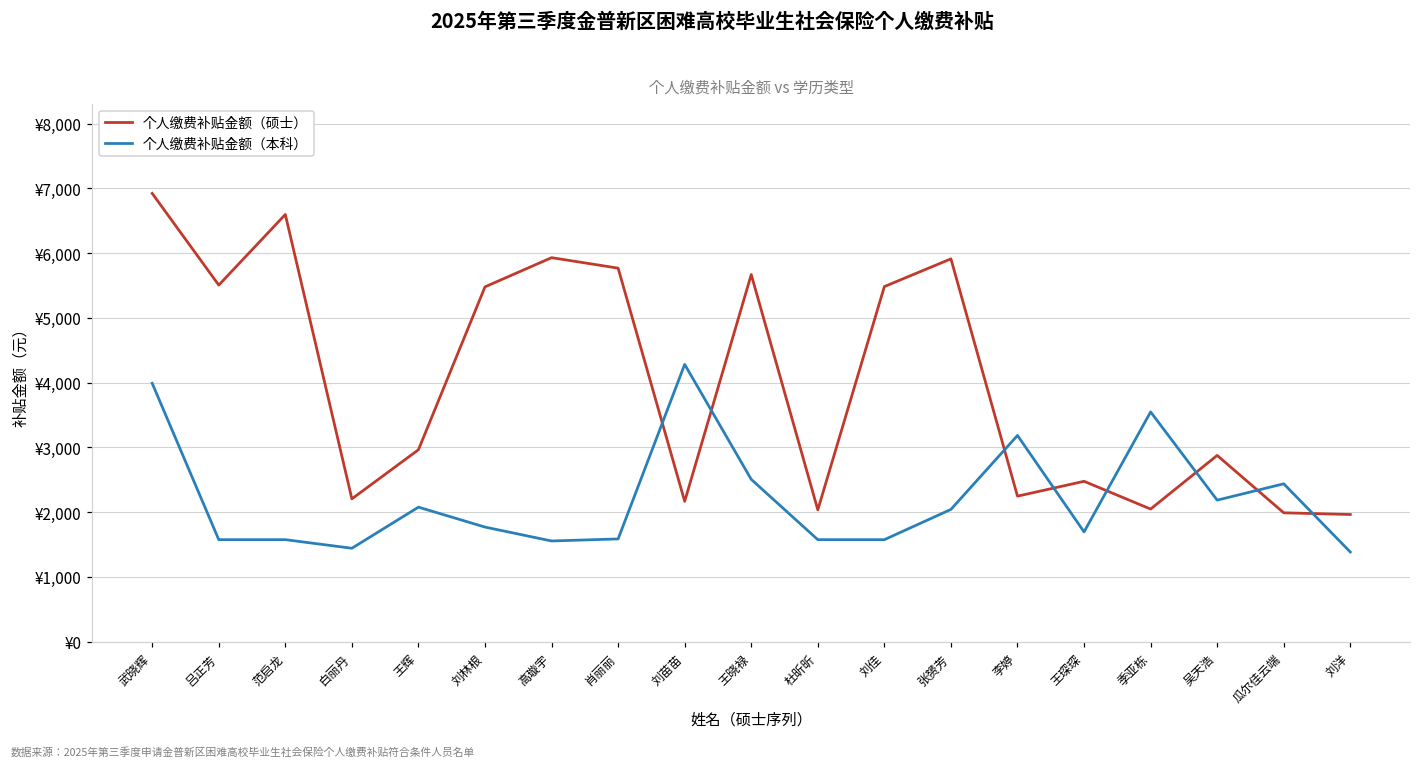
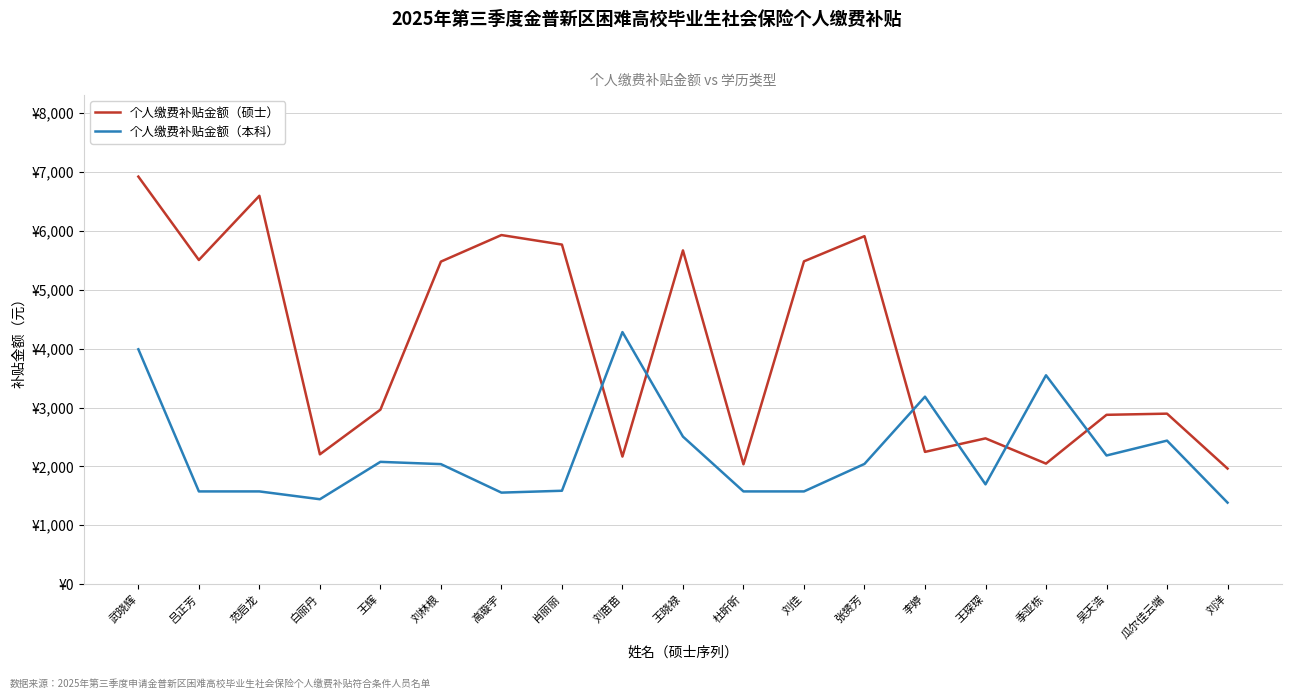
个人缴费补贴金额（本科）, 刘林根: ¥1,800 -> ¥2,000
个人缴费补贴金额（硕士）, 瓜尔佳云端: ¥2,000 -> ¥2,900
